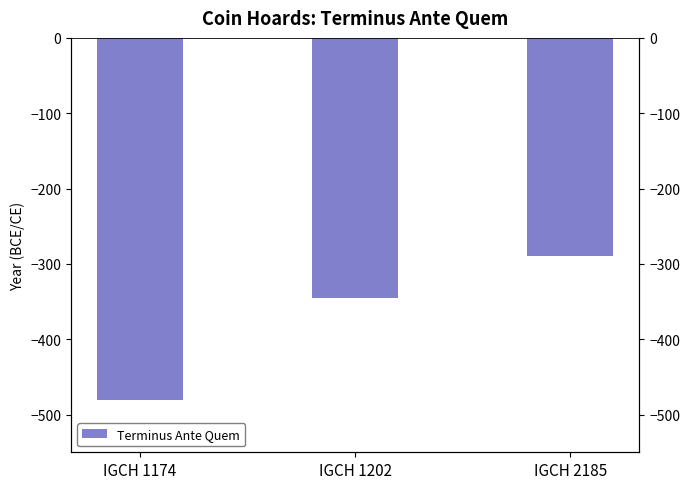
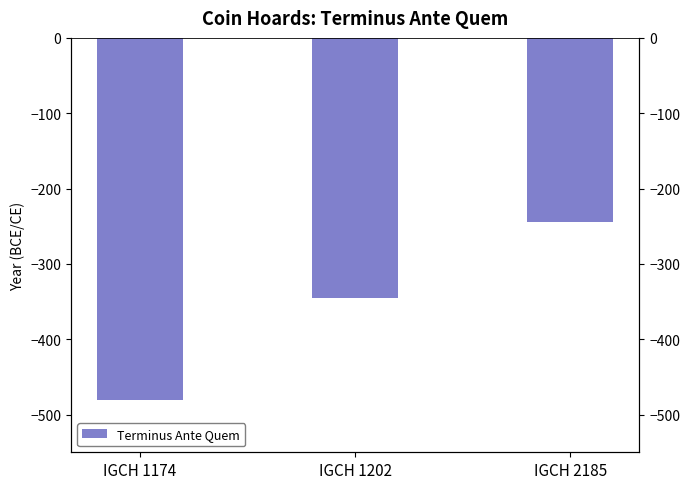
IGCH 2185: -290 -> -240
